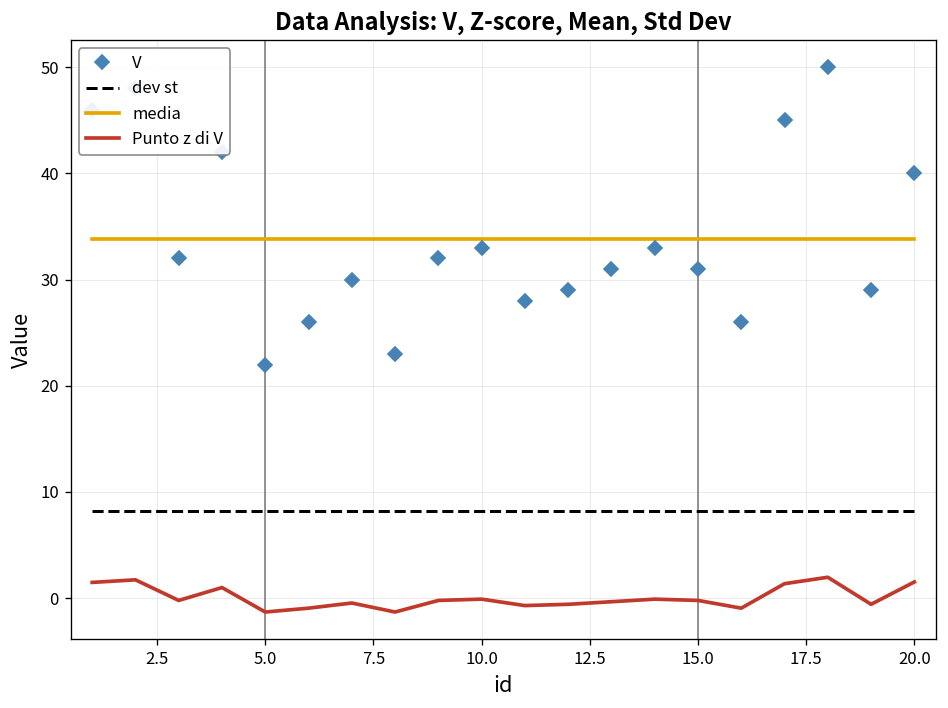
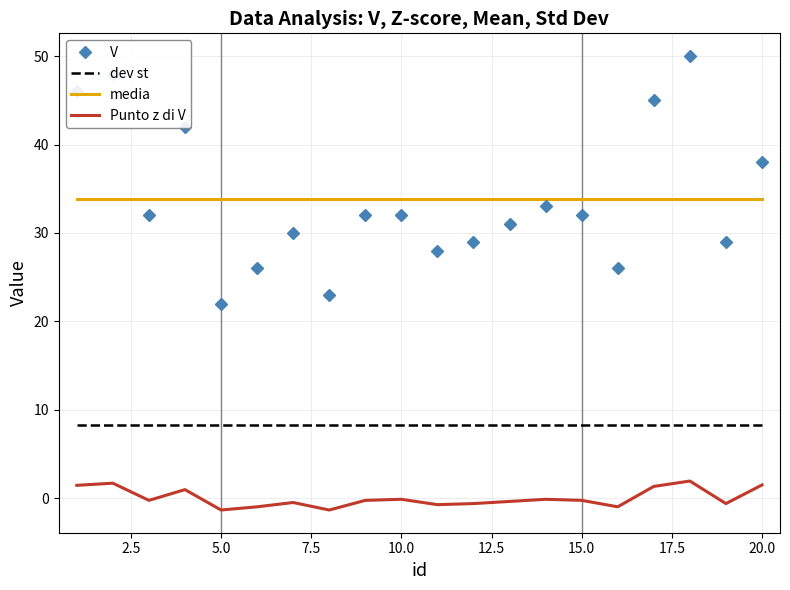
V, 10.0: 33 -> 32
V, 15.0: 31 -> 32
V, 20.0: 40 -> 38
